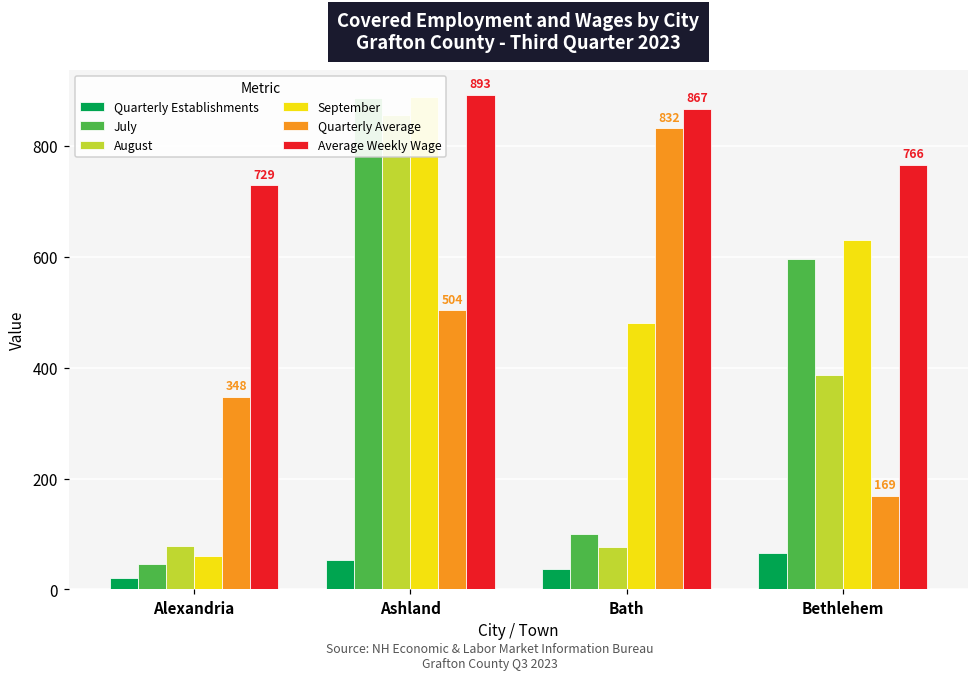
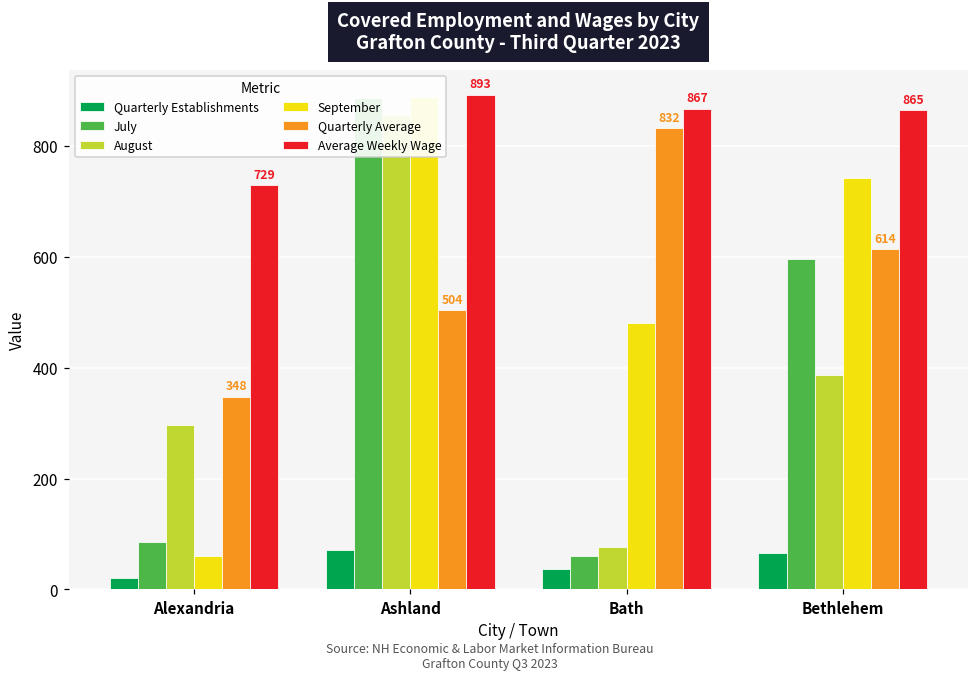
July, Alexandria: 50 -> 90
August, Alexandria: 80 -> 300
Quarterly Establishments, Ashland: 50 -> 70
July, Bath: 100 -> 60
September, Bethlehem: 630 -> 740
Quarterly Average, Bethlehem: 169 -> 614
Average Weekly Wage, Bethlehem: 766 -> 865
